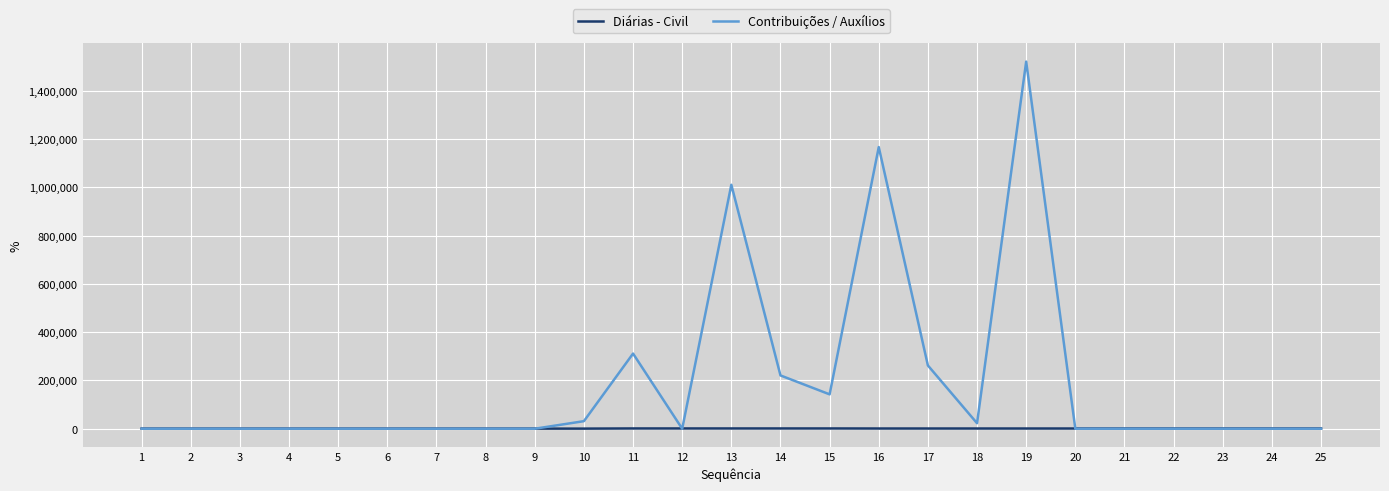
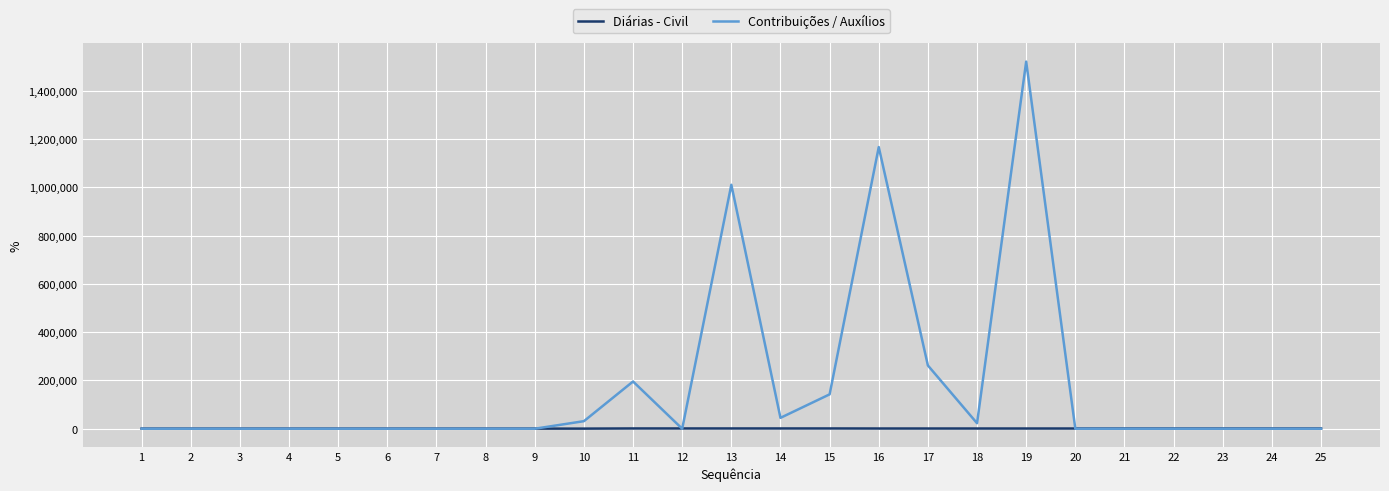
Contribuições / Auxílios, 11: 310,000 -> 200,000
Contribuições / Auxílios, 14: 220,000 -> 50,000
